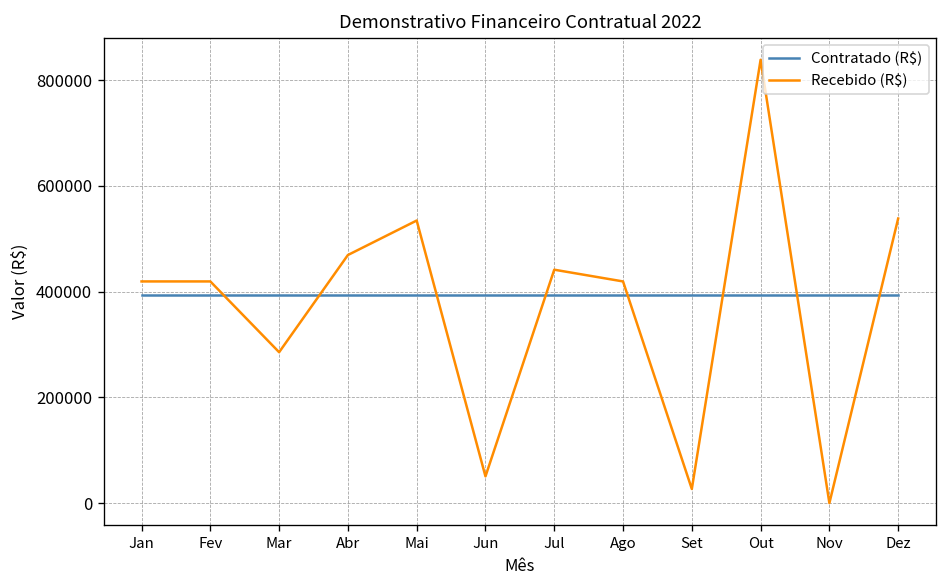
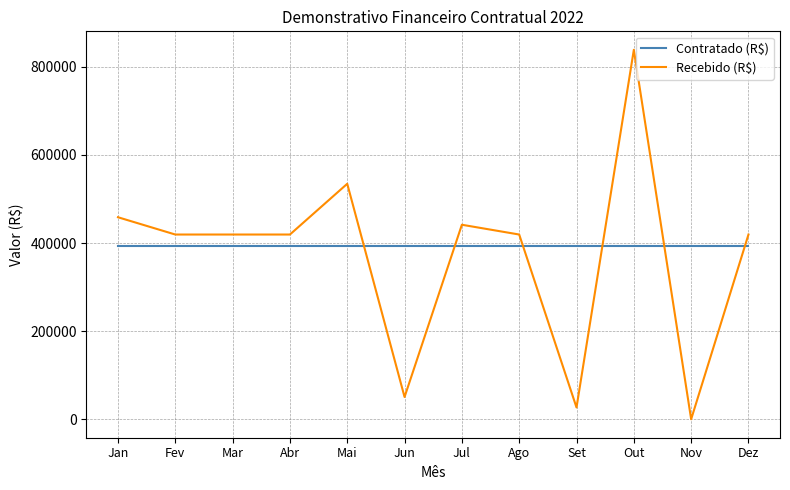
Recebido (R$), Jan: 420000 -> 460000
Recebido (R$), Mar: 290000 -> 420000
Recebido (R$), Abr: 470000 -> 420000
Recebido (R$), Dez: 540000 -> 420000
